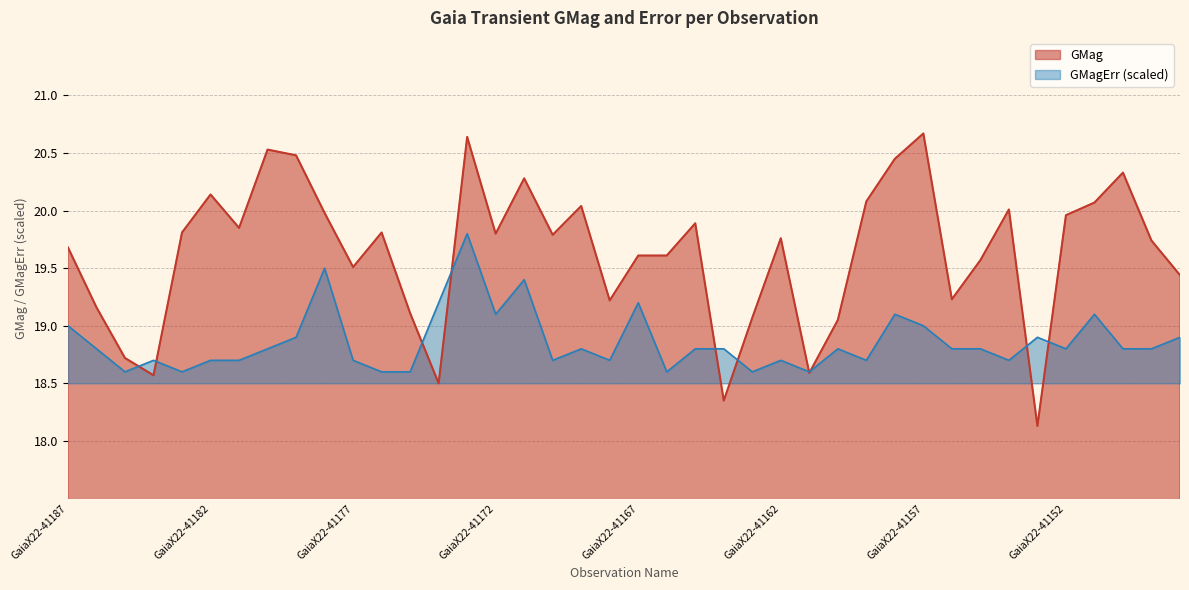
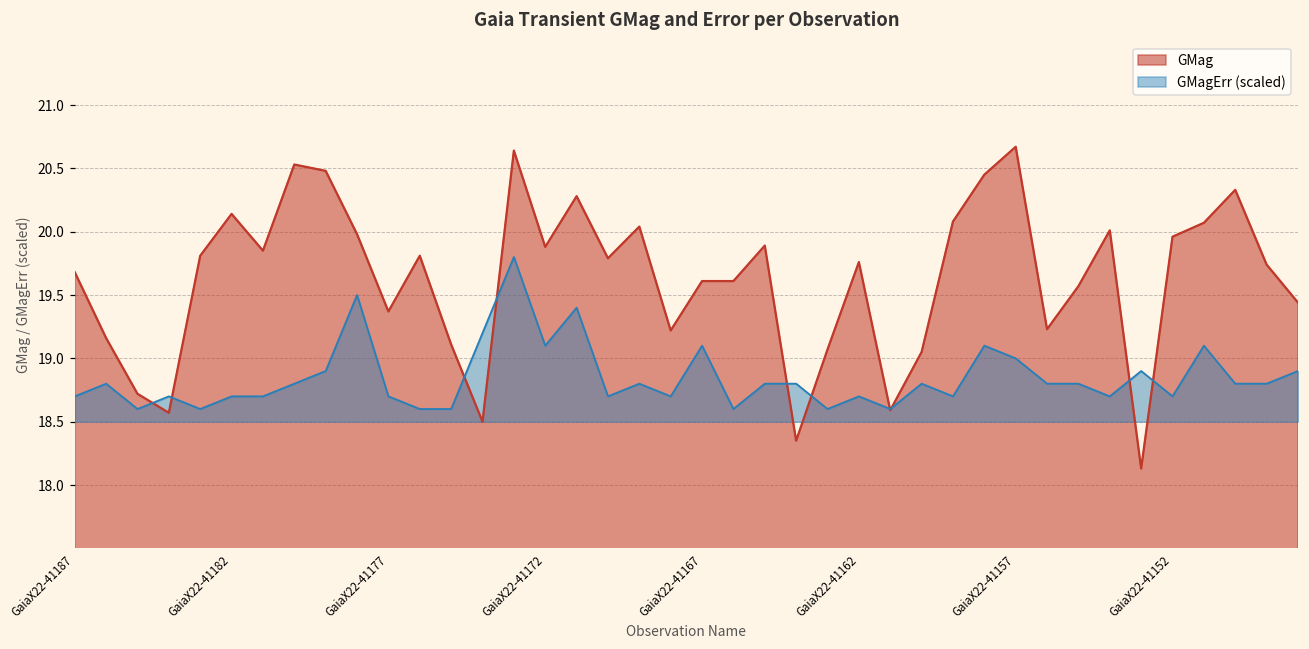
GMagErr (scaled), GaiaX22-41187: 19.00 -> 18.70
GMag, GaiaX22-41177: 19.51 -> 19.37
GMag, GaiaX22-41172: 19.80 -> 19.88
GMagErr (scaled), GaiaX22-41167: 19.20 -> 19.10
GMagErr (scaled), GaiaX22-41152: 18.80 -> 18.70
